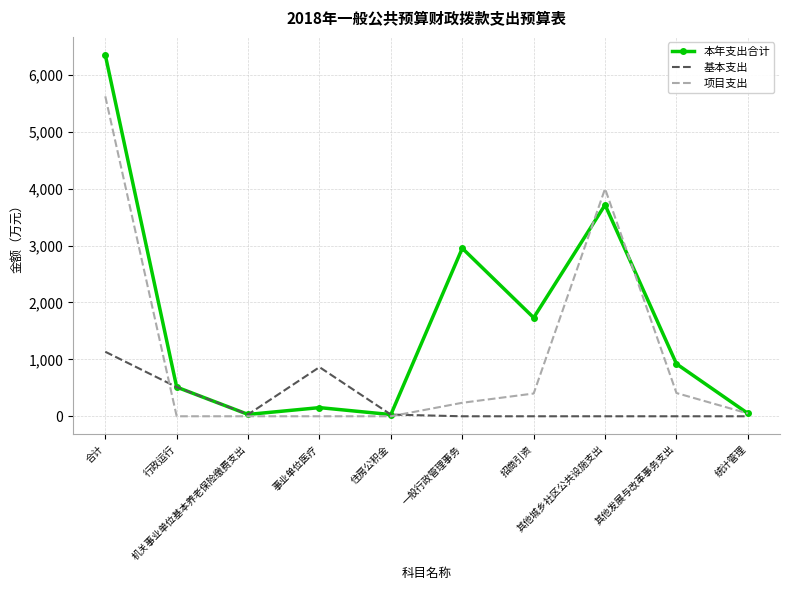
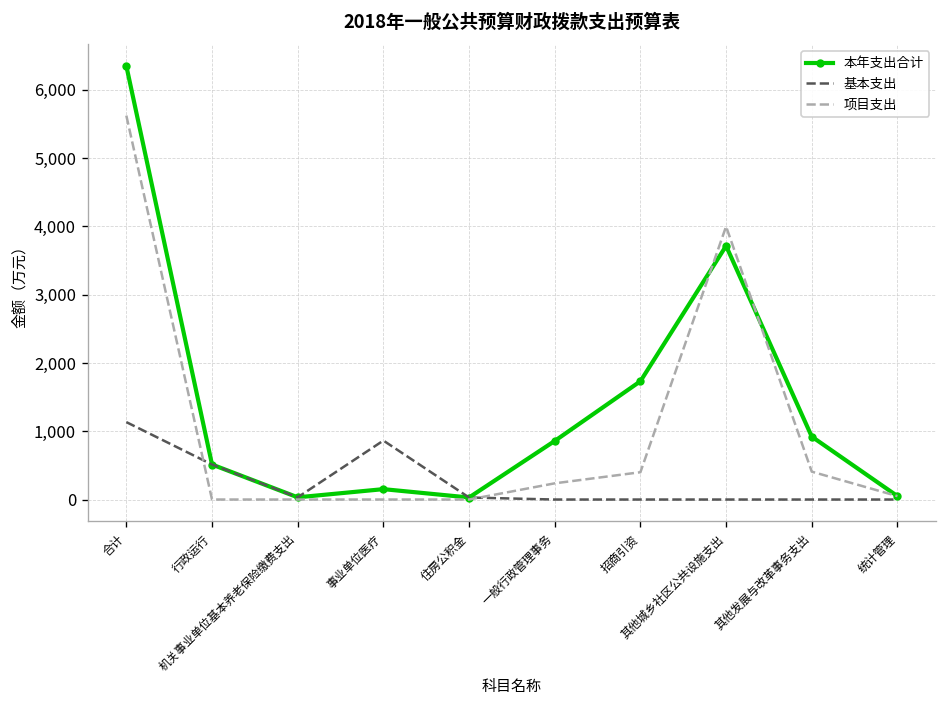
本年支出合计, 一般行政管理事务: 3,000 -> 900
